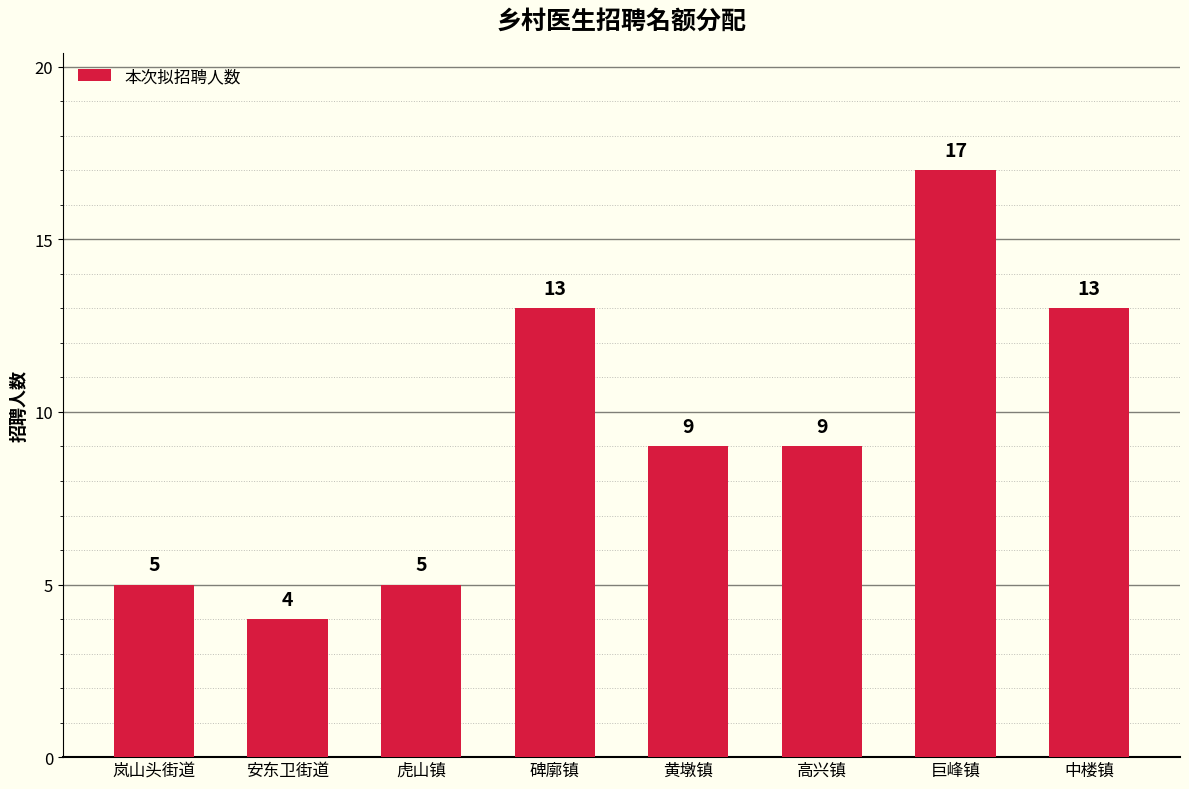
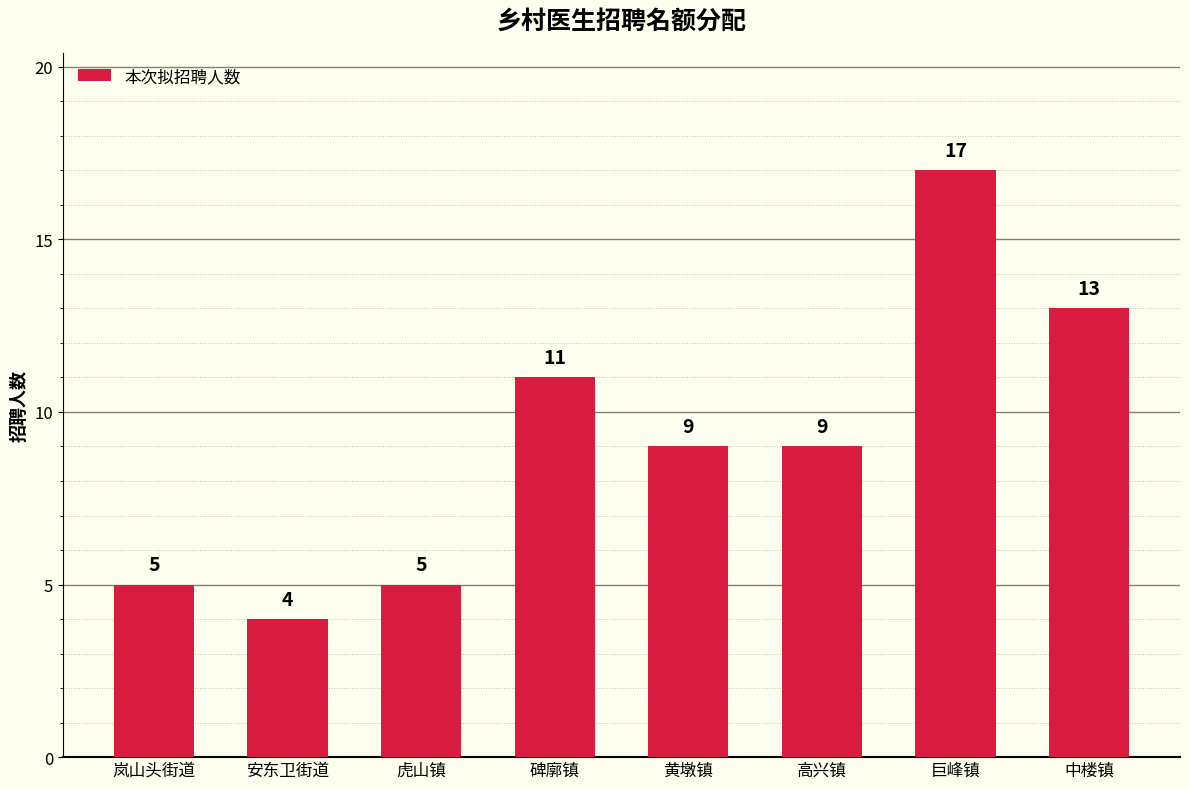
碑廓镇: 13 -> 11
